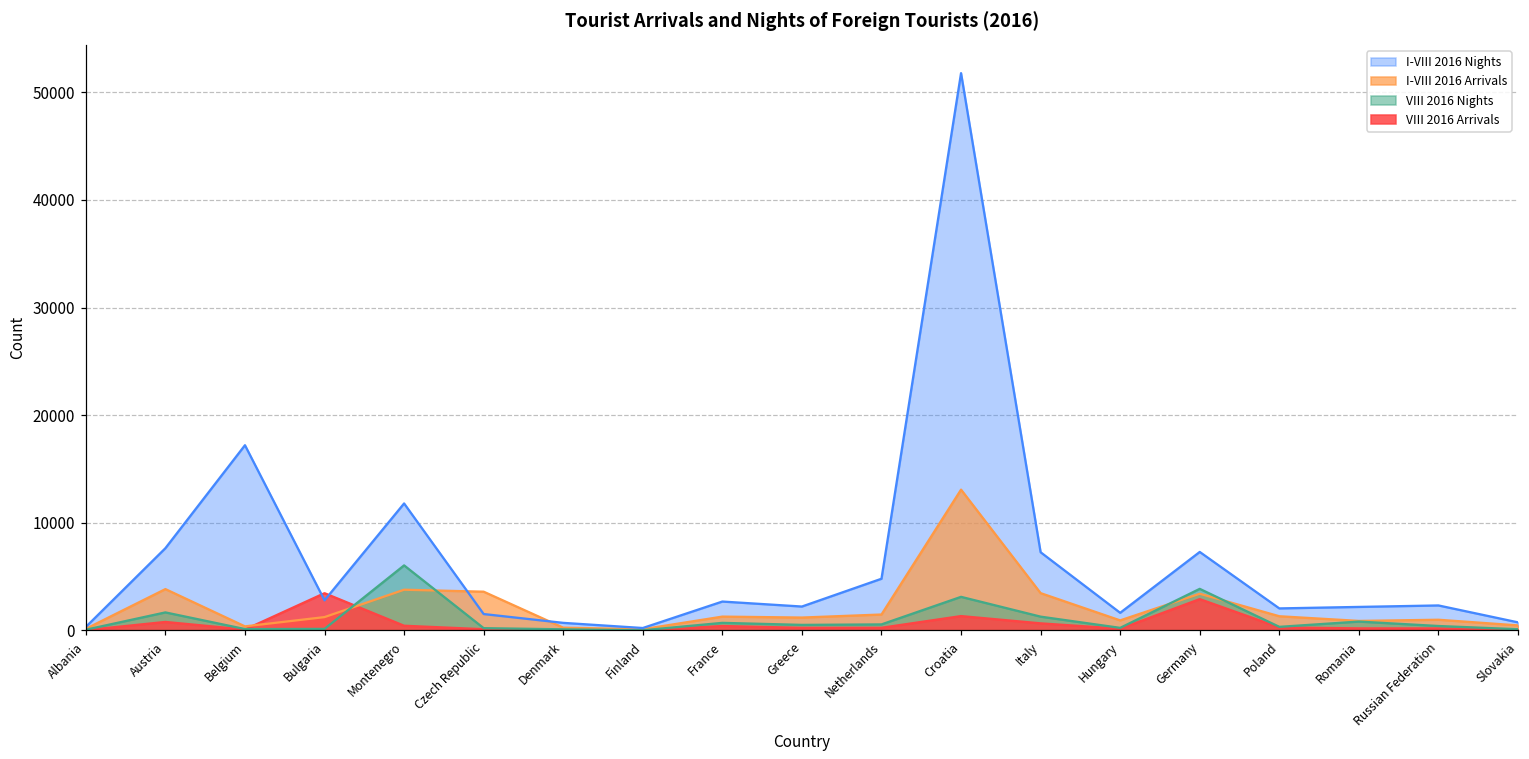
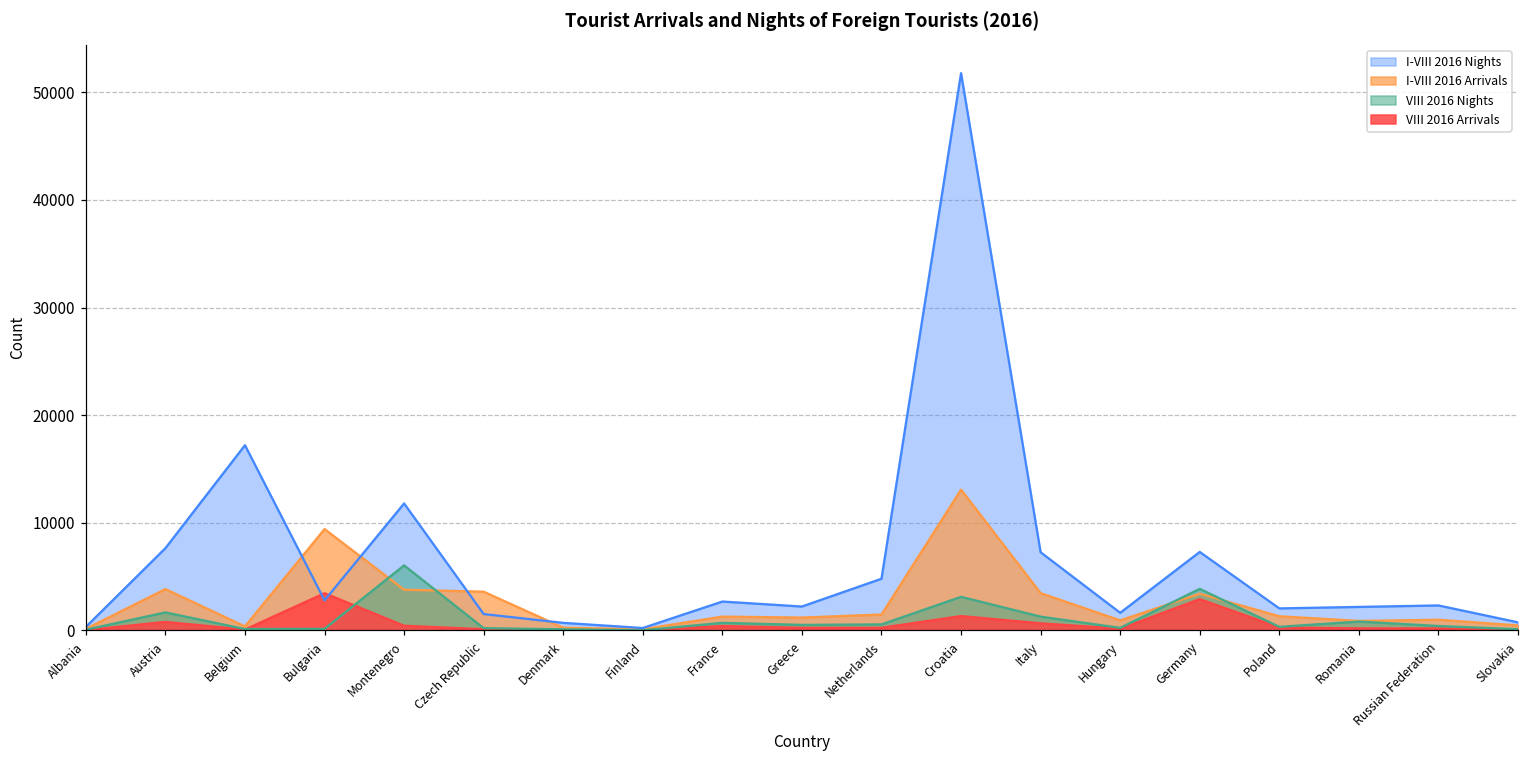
I-VIII 2016 Arrivals, Bulgaria: 1000 -> 9000
